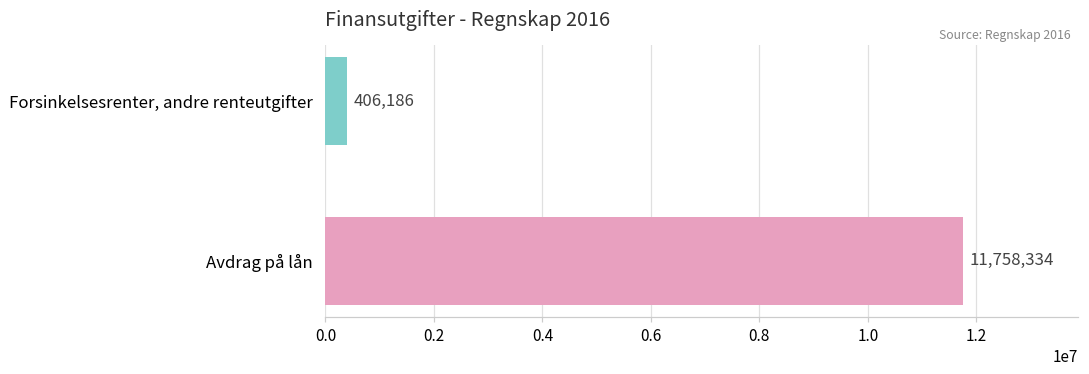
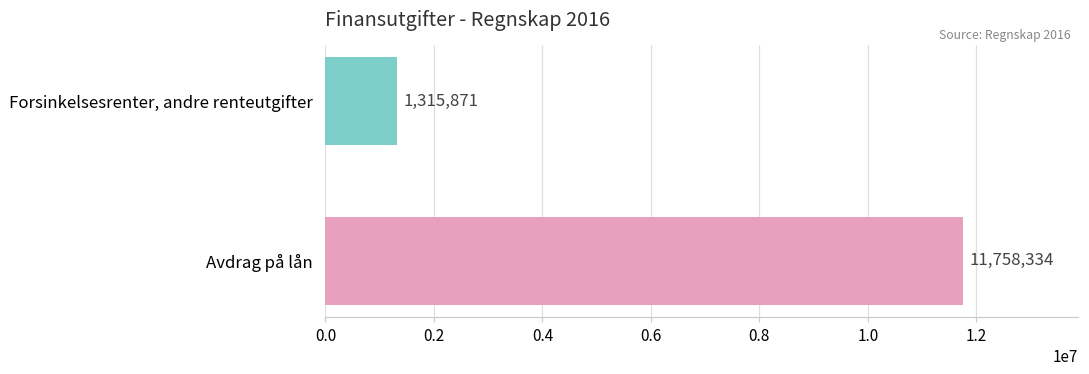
Forsinkelsesrenter, andre renteutgifter: 406,186 -> 1,315,871
